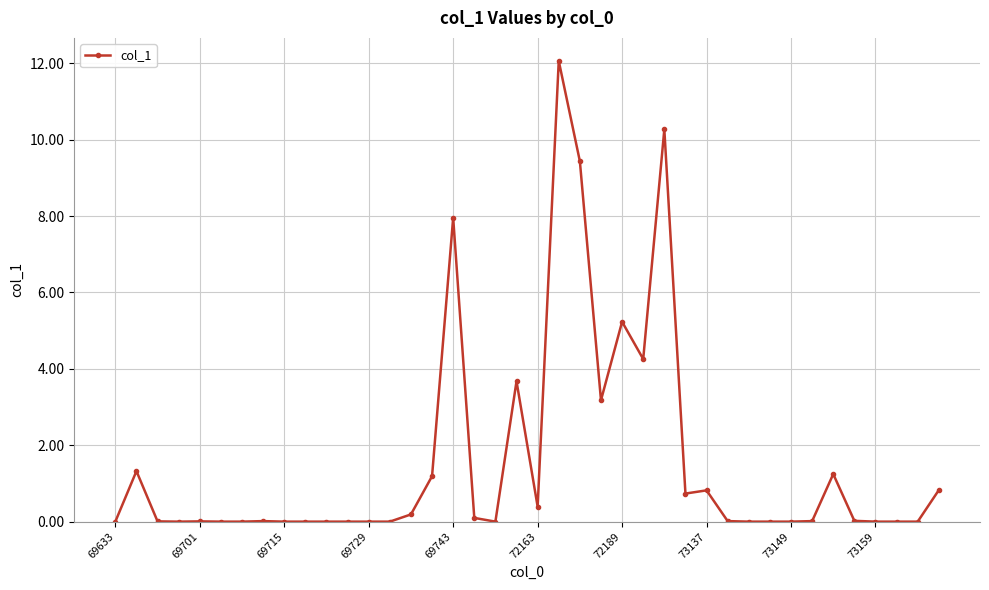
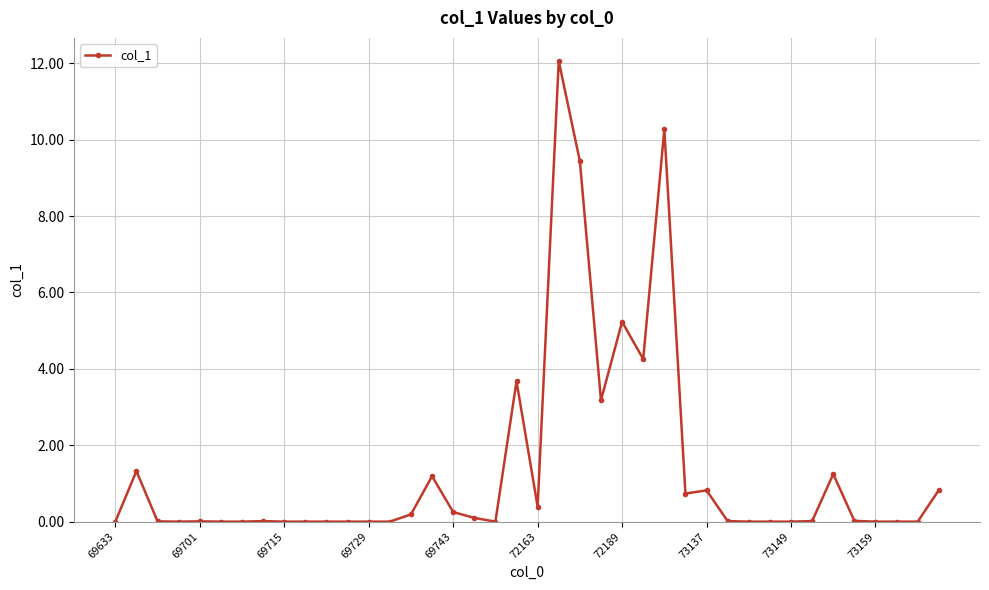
69743: 8.0 -> 0.3
